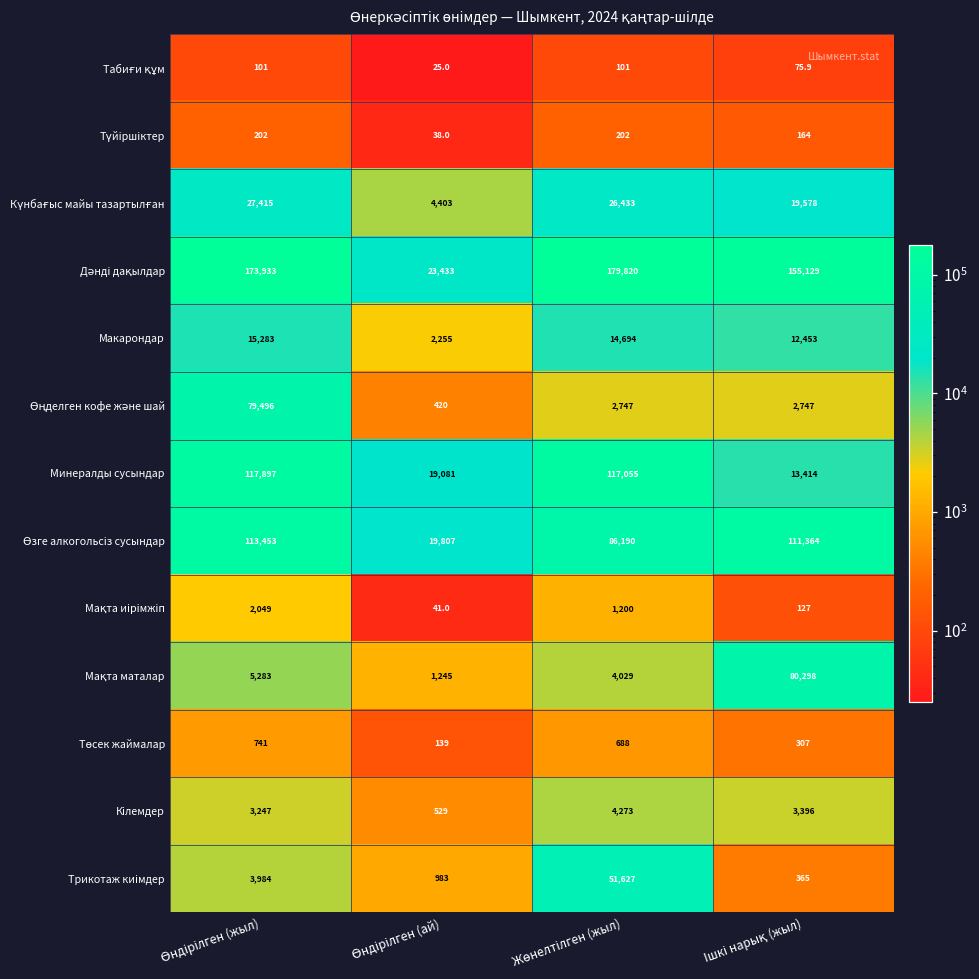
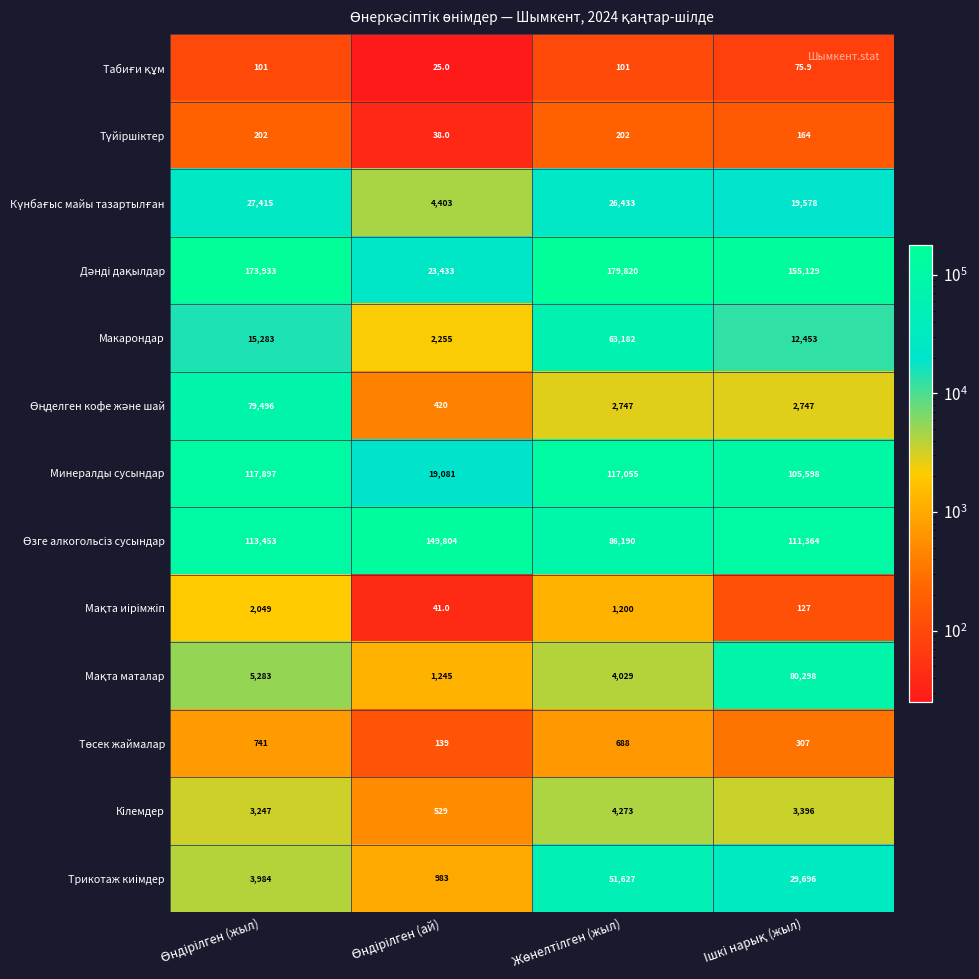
Макарондар, Жөнелтілген (жыл): 14,694 -> 63,182
Минералды сусындар, Ішкі нарық (жыл): 13,414 -> 105,598
Өзге алкогольсіз сусындар, Өндірілген (ай): 19,807 -> 149,804
Трикотаж киімдер, Ішкі нарық (жыл): 365 -> 29,696
